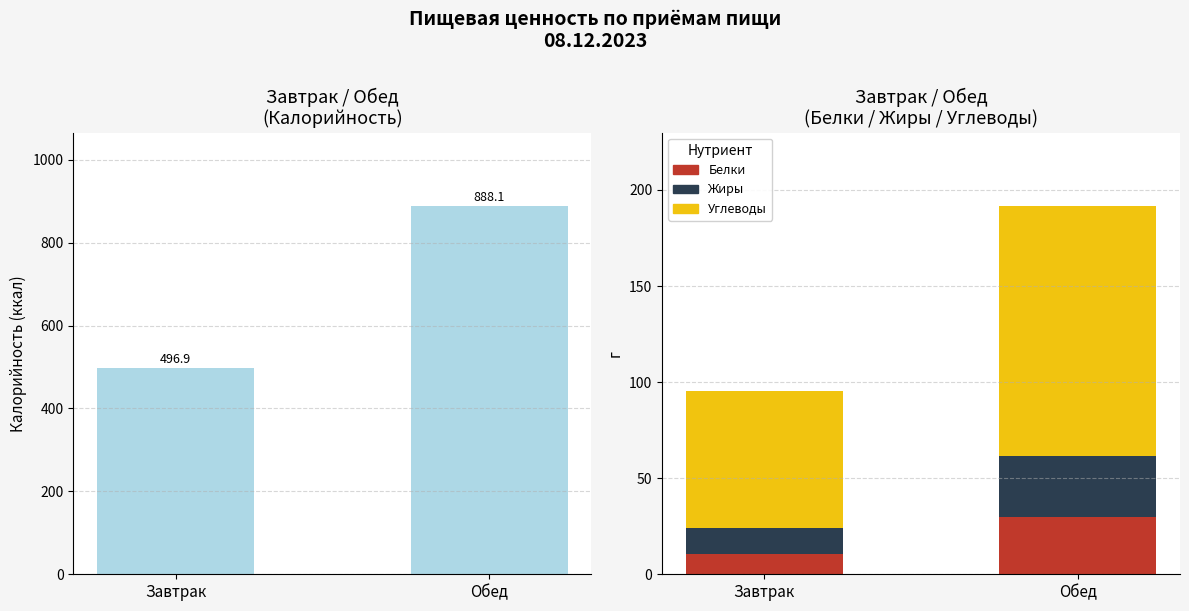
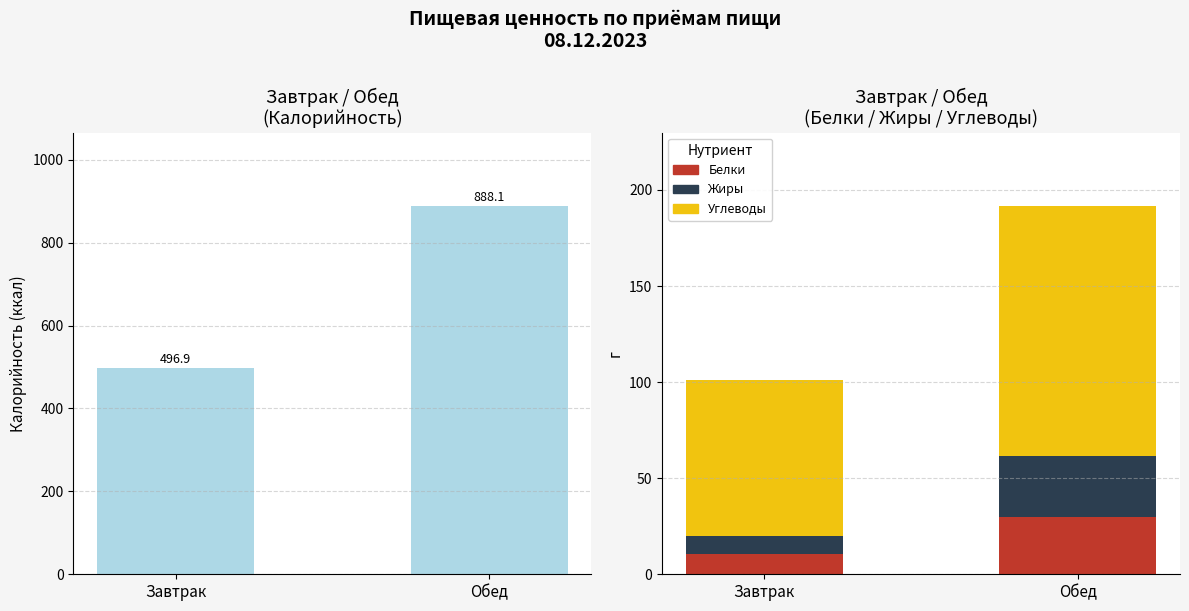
Завтрак / Обед (Белки / Жиры / Углеводы), Жиры, Завтрак: 13 -> 9
Завтрак / Обед (Белки / Жиры / Углеводы), Углеводы, Завтрак: 71 -> 81
